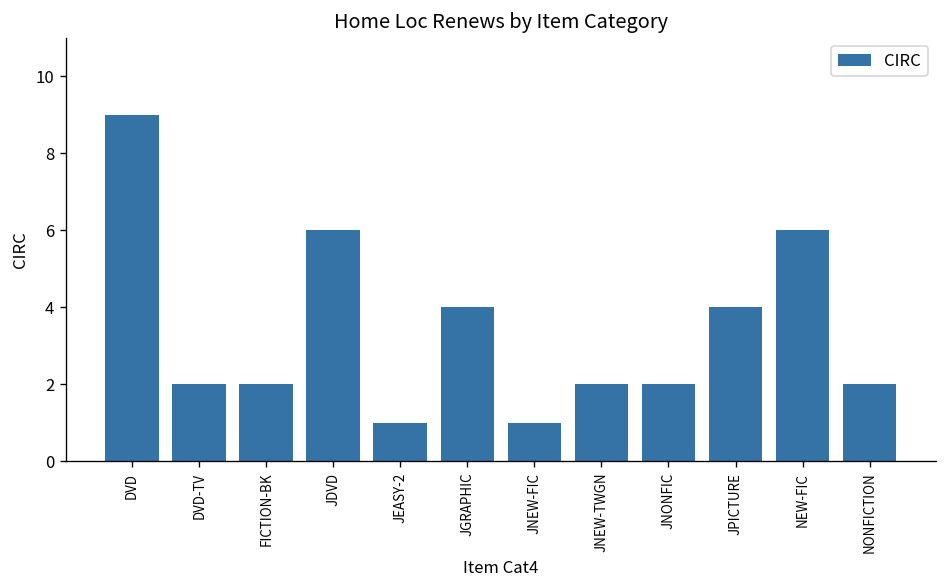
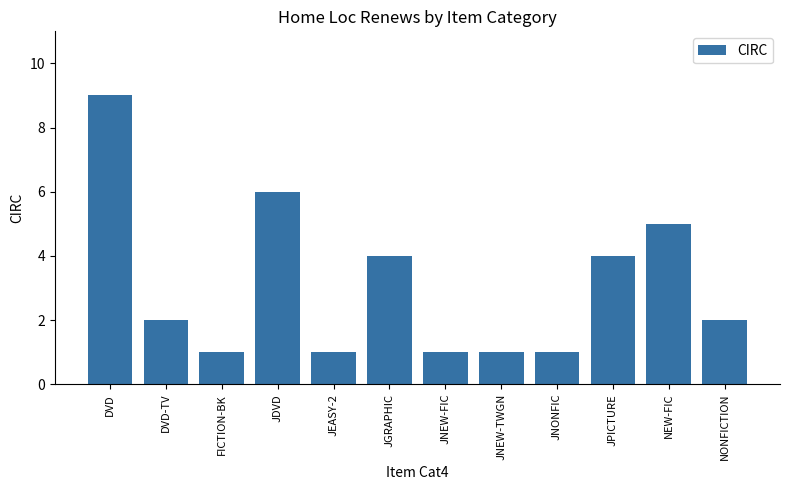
FICTION-BK: 2 -> 1
JNEW-TWGN: 2 -> 1
JNONFIC: 2 -> 1
NEW-FIC: 6 -> 5
